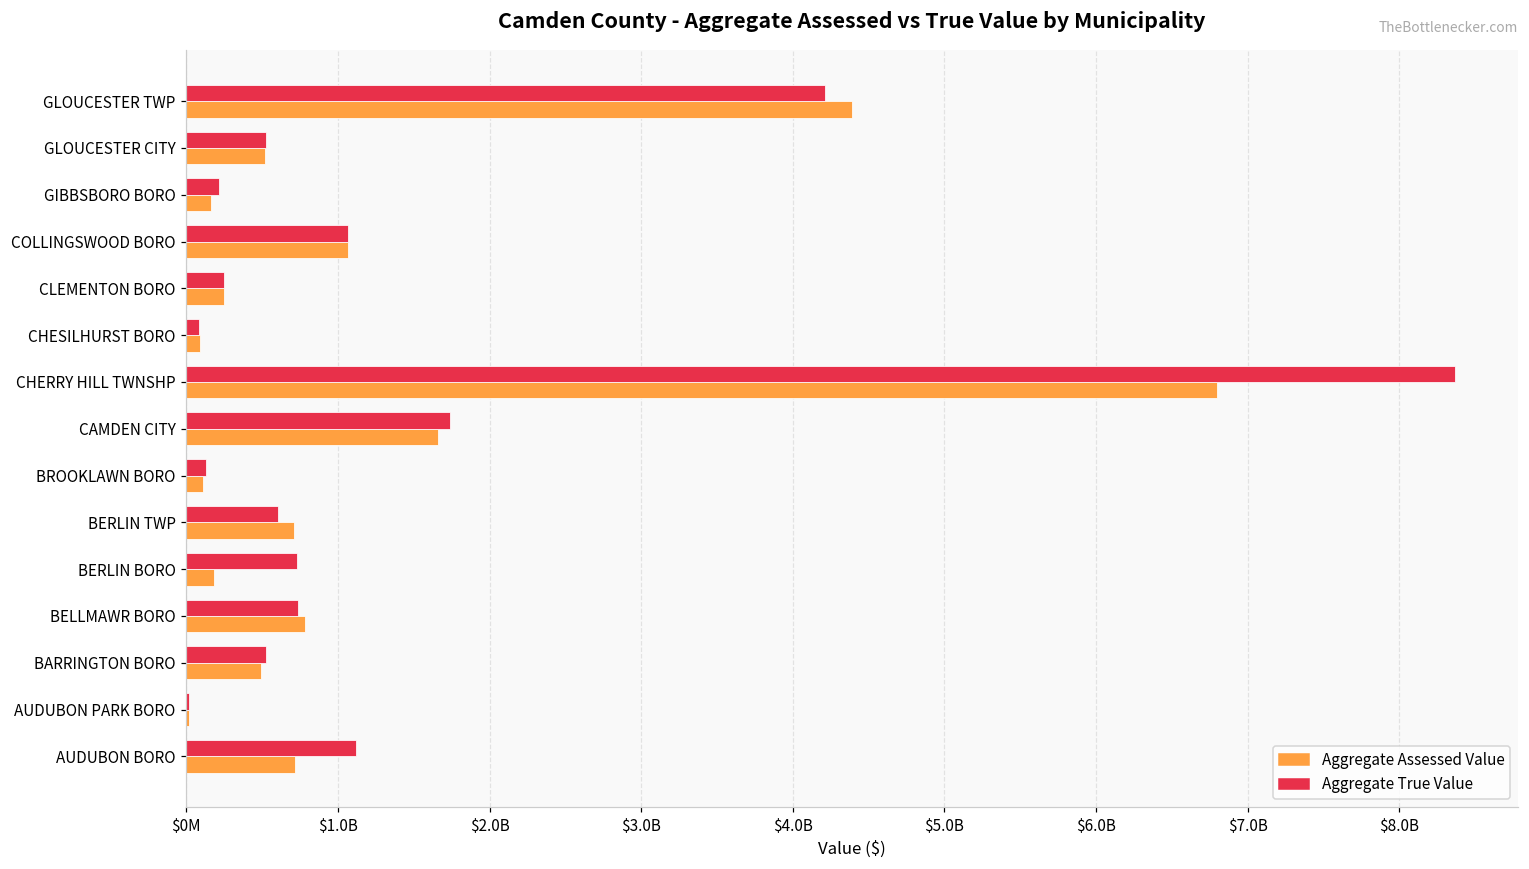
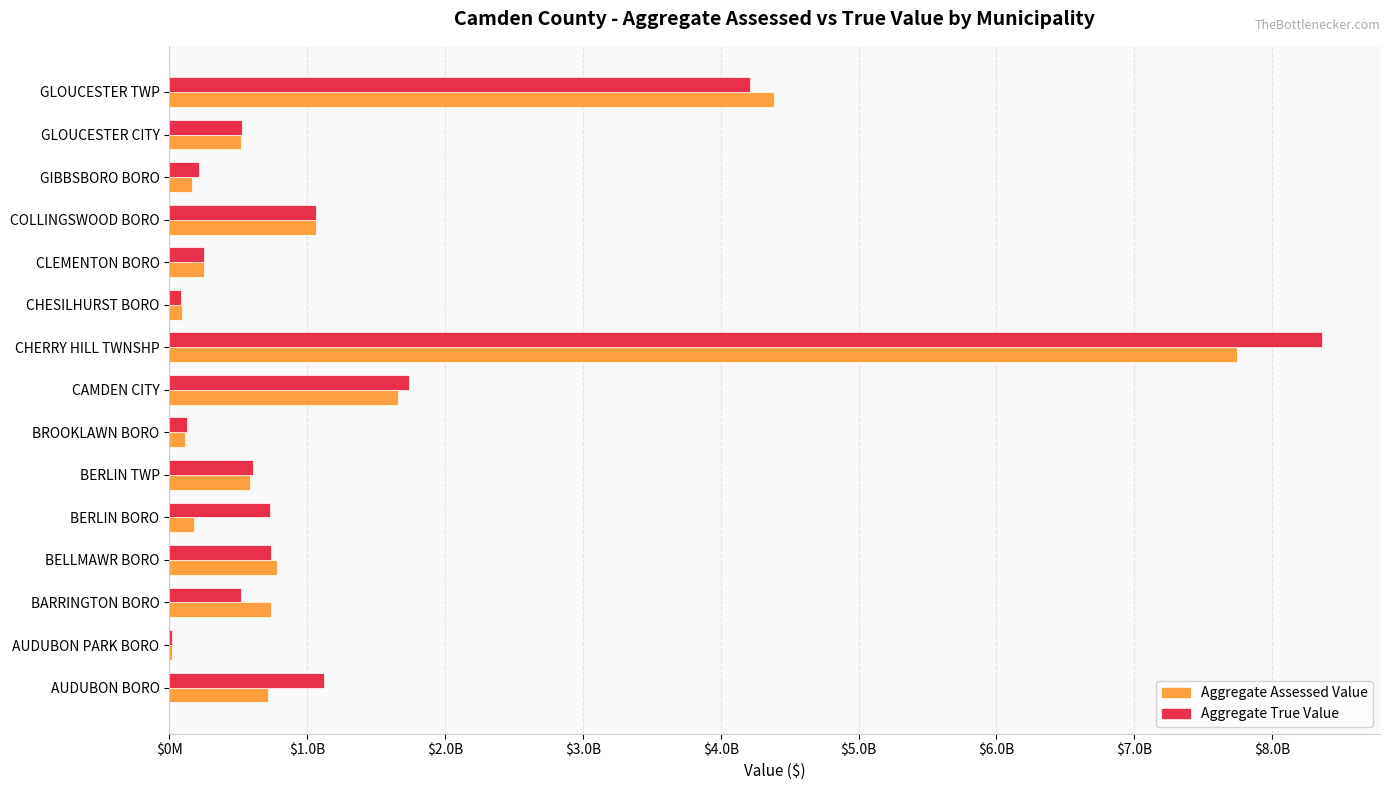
Aggregate Assessed Value, CHERRY HILL TWNSHP: $6800000000 -> $7740000000
Aggregate Assessed Value, BERLIN TWP: $710000000 -> $590000000
Aggregate Assessed Value, BARRINGTON BORO: $500000000 -> $740000000
